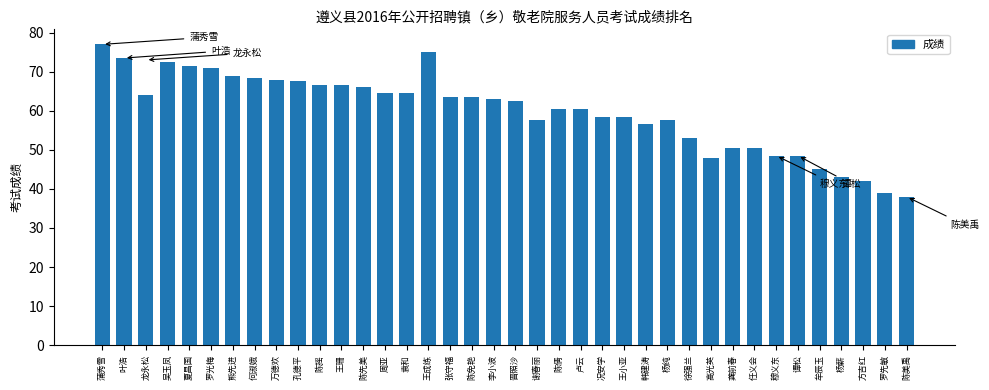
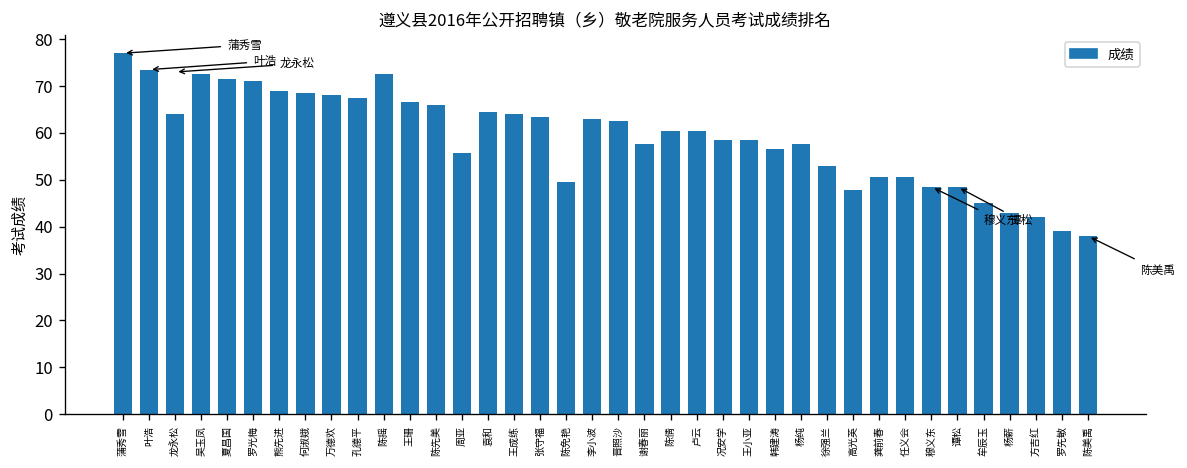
陈摇: 67 -> 73
周亚: 65 -> 56
王成练: 75 -> 64
陈免艳: 64 -> 50
